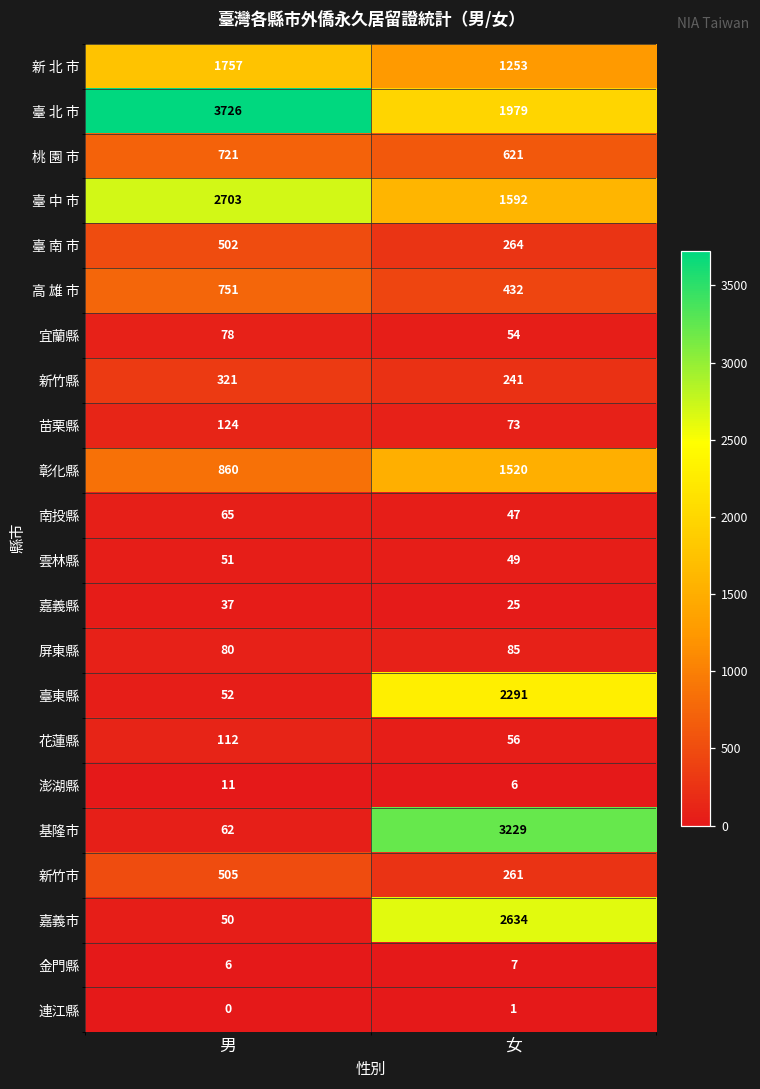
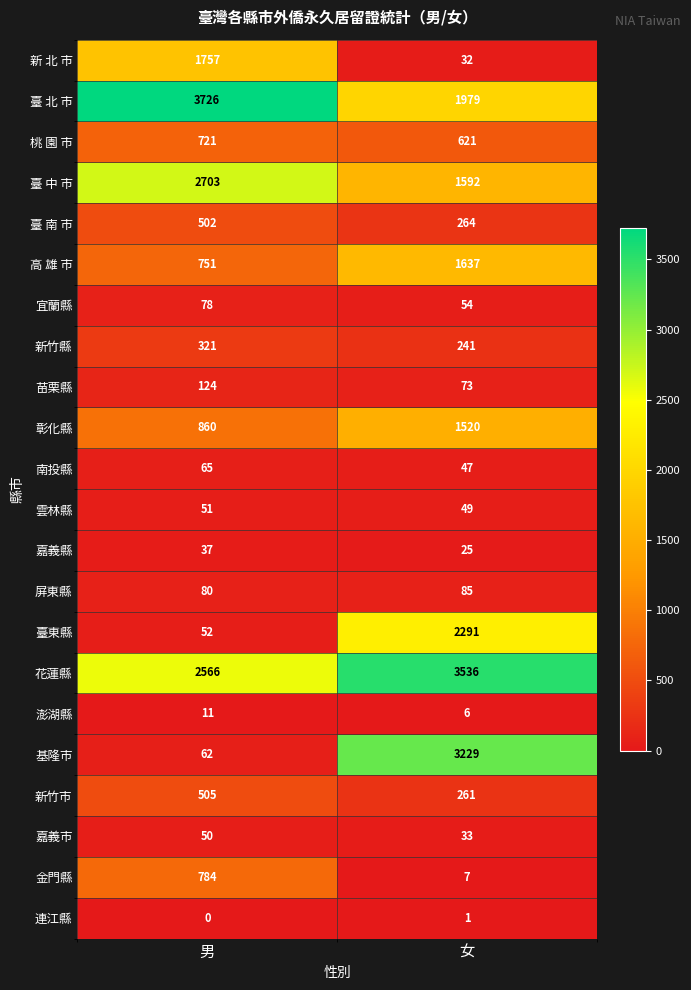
新 北 市, 女: 1253 -> 32
高 雄 市, 女: 432 -> 1637
花蓮縣, 男: 112 -> 2566
花蓮縣, 女: 56 -> 3536
嘉義市, 女: 2634 -> 33
金門縣, 男: 6 -> 784
